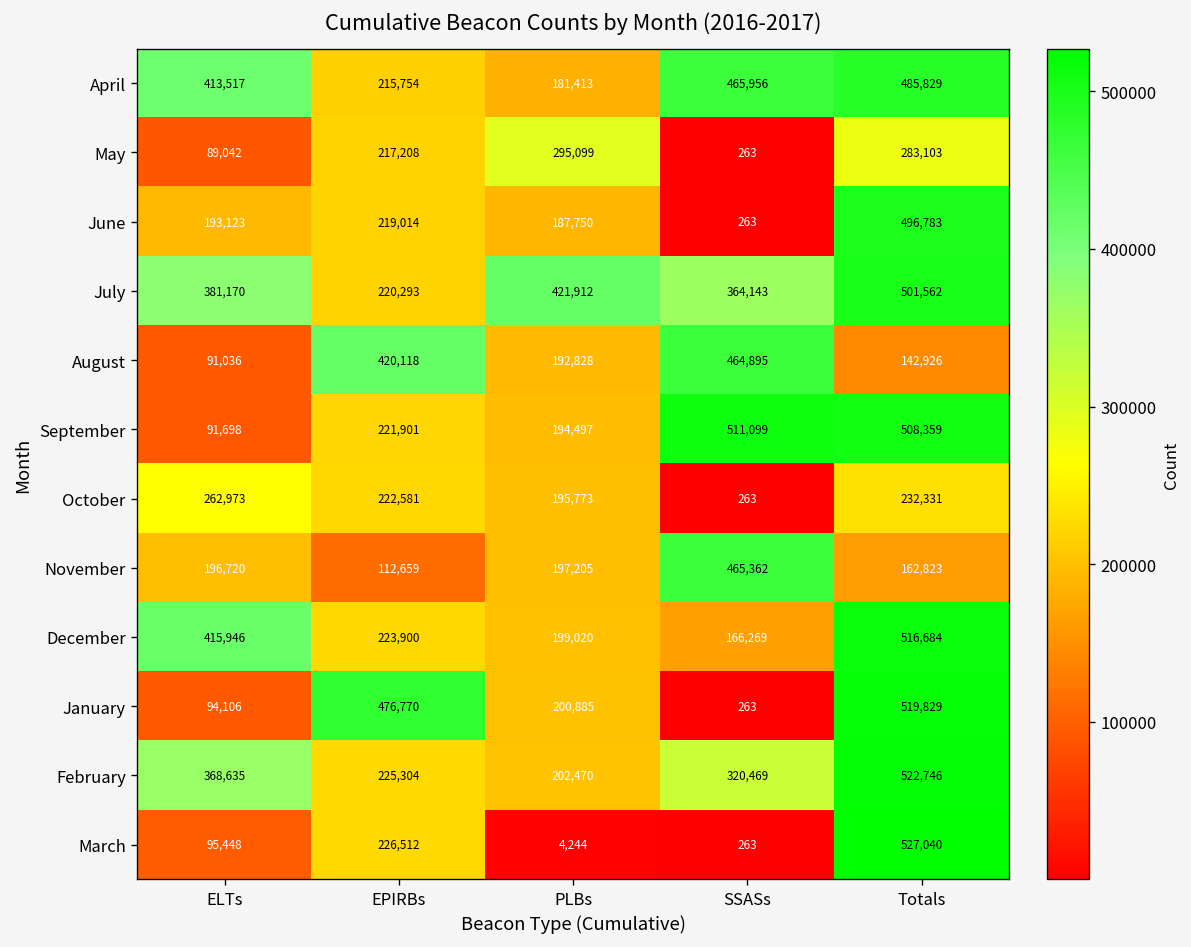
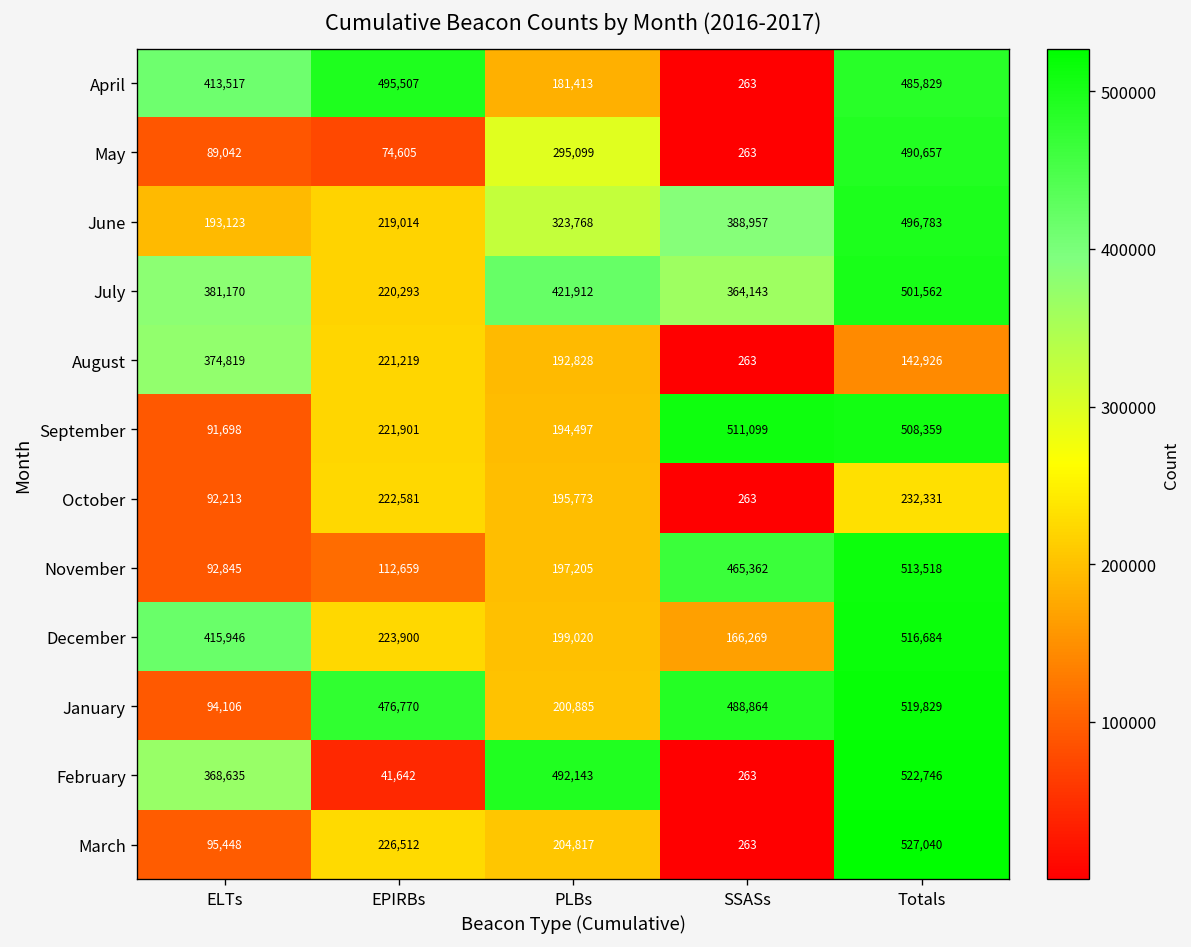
April, EPIRBs: 215,754 -> 495,507
April, SSASs: 465,956 -> 263
May, EPIRBs: 217,208 -> 74,605
May, Totals: 283,103 -> 490,657
June, PLBs: 187,750 -> 323,768
June, SSASs: 263 -> 388,957
August, ELTs: 91,036 -> 374,819
August, EPIRBs: 420,118 -> 221,219
August, SSASs: 464,895 -> 263
October, ELTs: 262,973 -> 92,213
November, ELTs: 196,720 -> 92,845
November, Totals: 162,823 -> 513,518
January, SSASs: 263 -> 488,864
February, EPIRBs: 225,304 -> 41,642
February, PLBs: 202,470 -> 492,143
February, SSASs: 320,469 -> 263
March, PLBs: 4,244 -> 204,817
